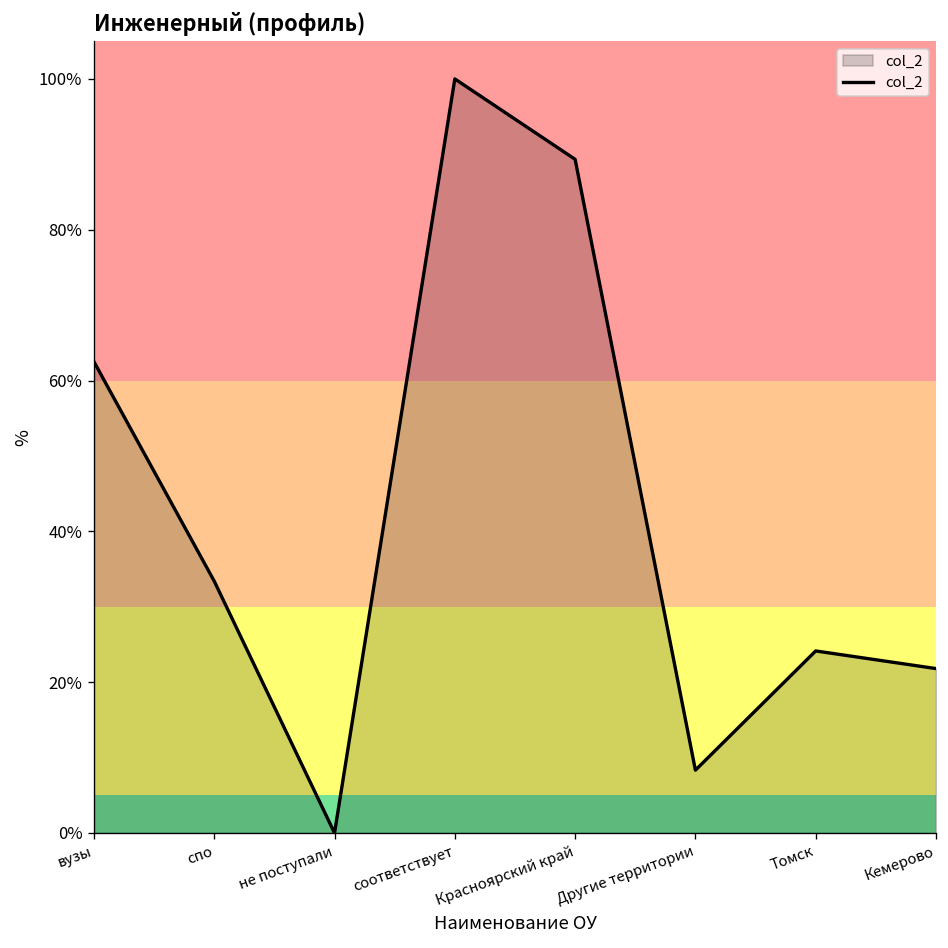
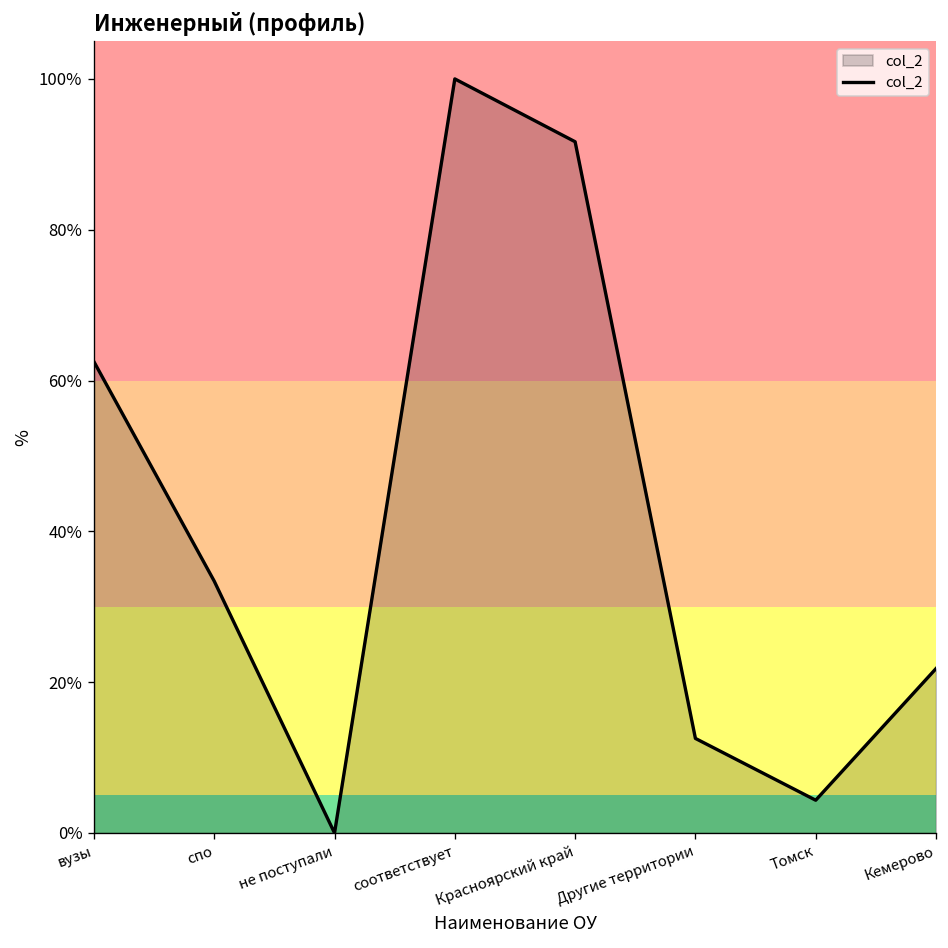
Красноярский край: 89% -> 92%
Другие территории: 8% -> 13%
Томск: 24% -> 4%
